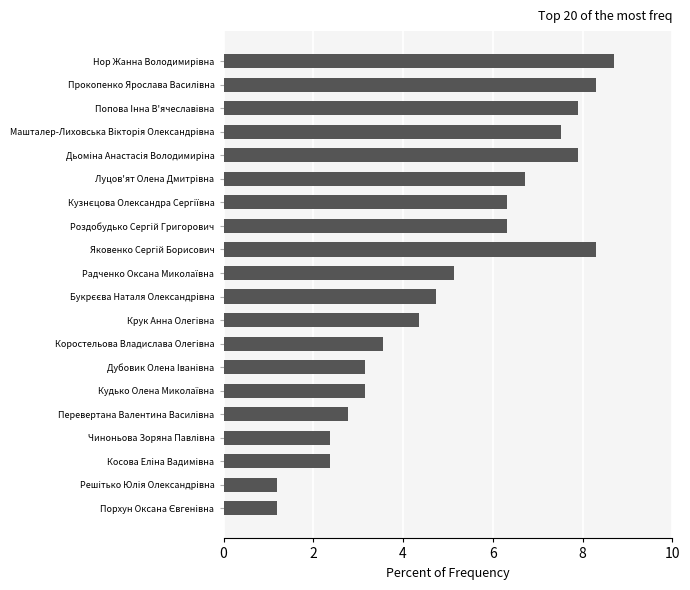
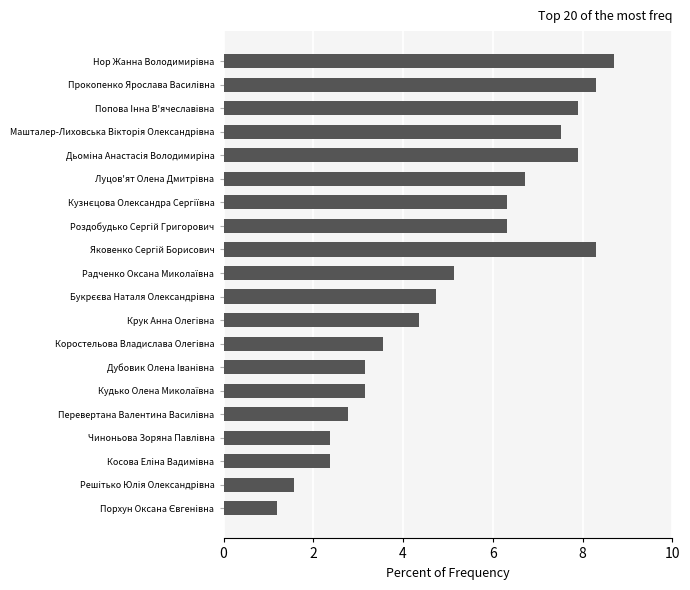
Решітько Юлія Олександрівна: 1.2 -> 1.6
